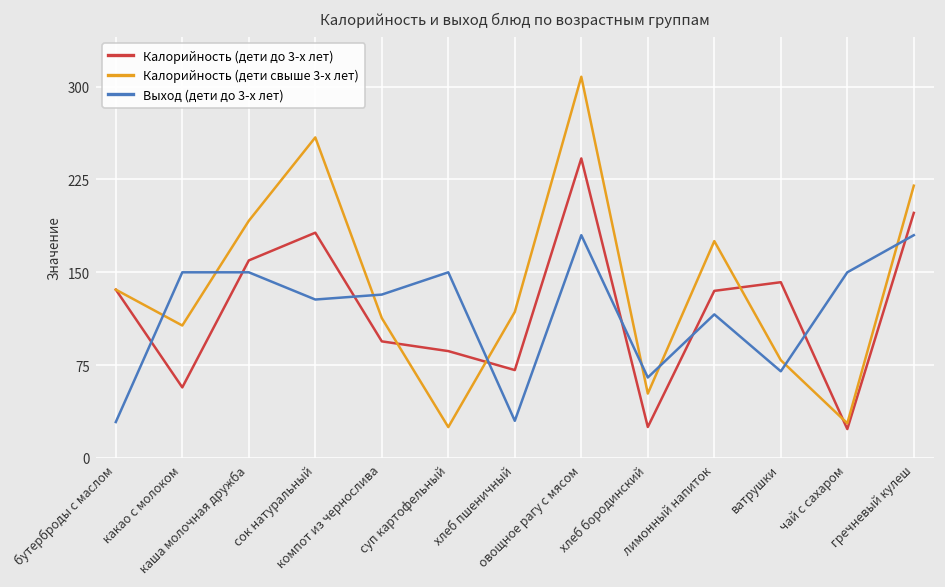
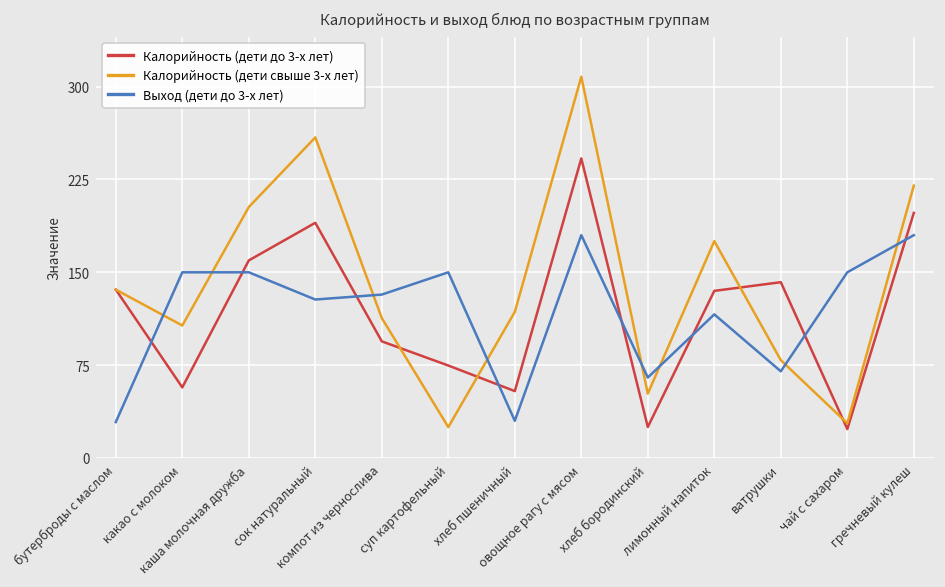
Калорийность (дети свыше 3-х лет), каша молочная дружба: 192 -> 203
Калорийность (дети до 3-х лет), сок натуральный: 182 -> 190
Калорийность (дети до 3-х лет), суп картофельный: 86 -> 75
Калорийность (дети до 3-х лет), хлеб пшеничный: 71 -> 54
